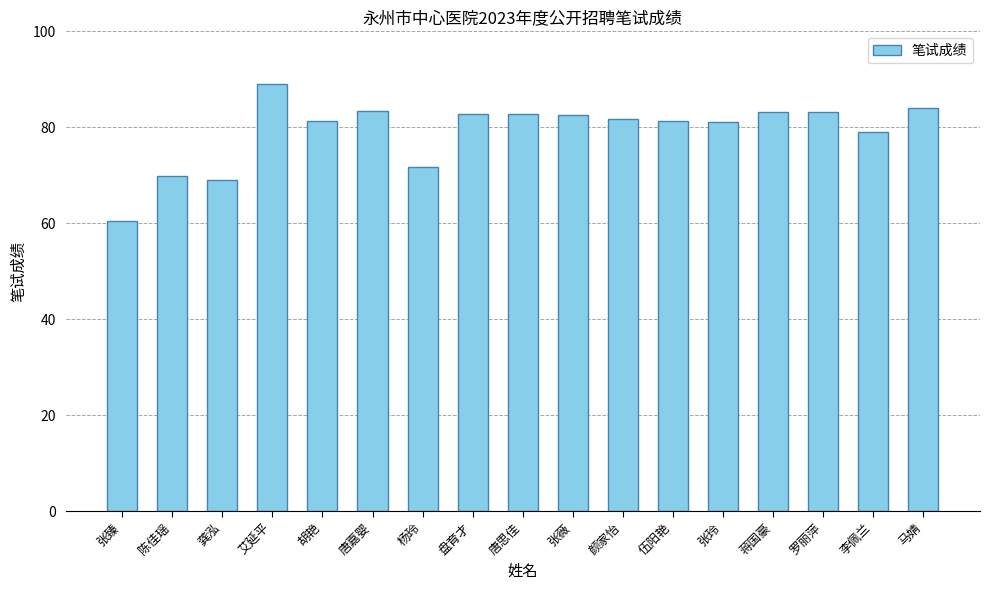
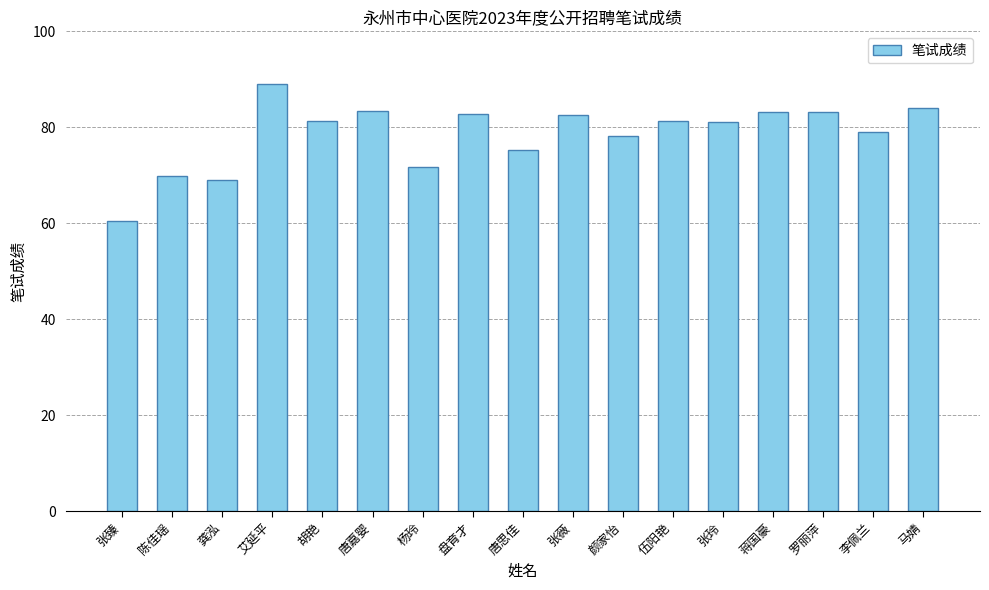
唐思佳: 83 -> 75
颜家怡: 82 -> 78
